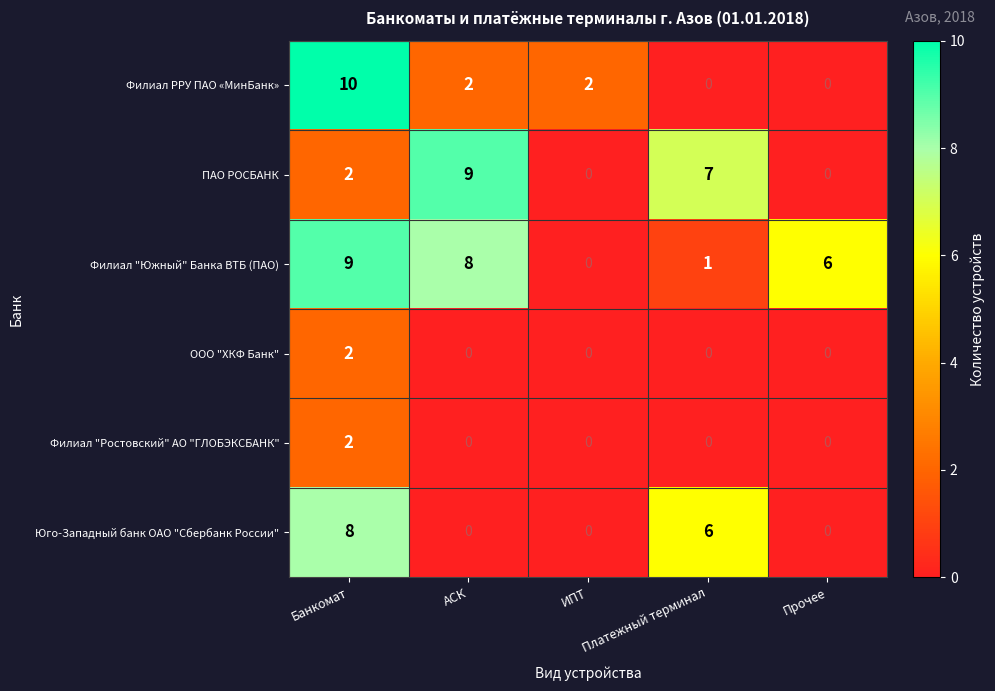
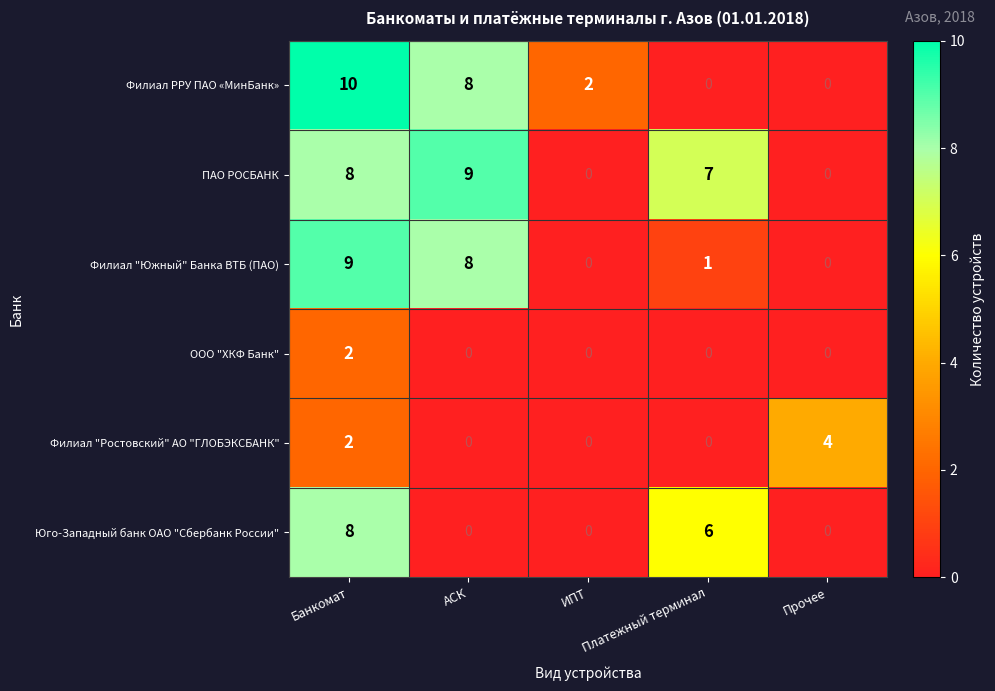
Филиал РРУ ПАО «МинБанк», АСК: 2 -> 8
ПАО РОСБАНК, Банкомат: 2 -> 8
Филиал "Южный" Банка ВТБ (ПАО), Прочее: 6 -> 0
Филиал "Ростовский" АО "ГЛОБЭКСБАНК", Прочее: 0 -> 4
